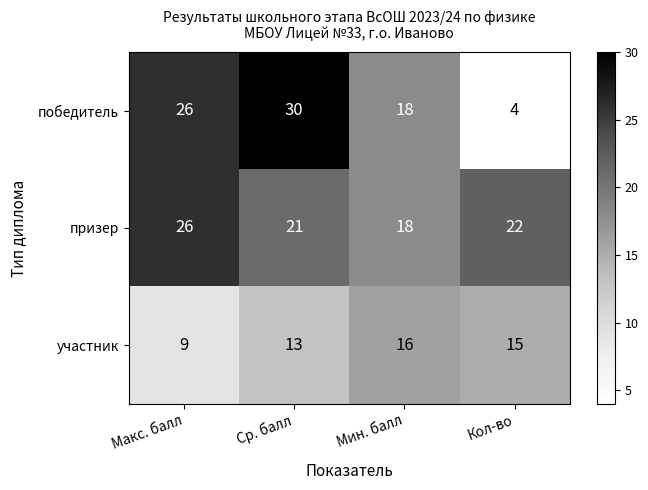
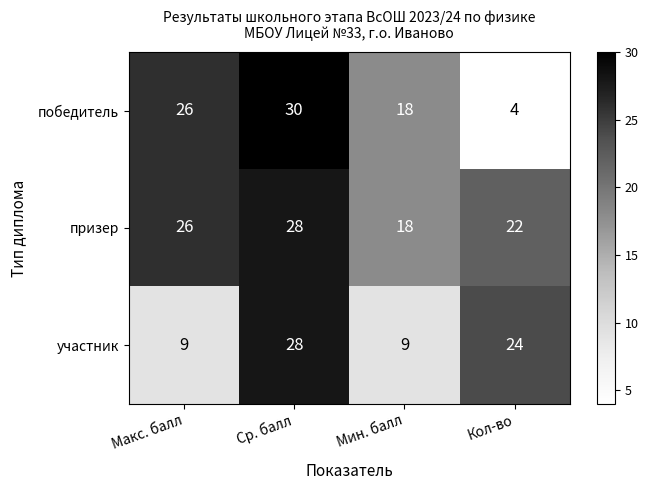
призер, Ср. балл: 21 -> 28
участник, Ср. балл: 13 -> 28
участник, Мин. балл: 16 -> 9
участник, Кол-во: 15 -> 24
